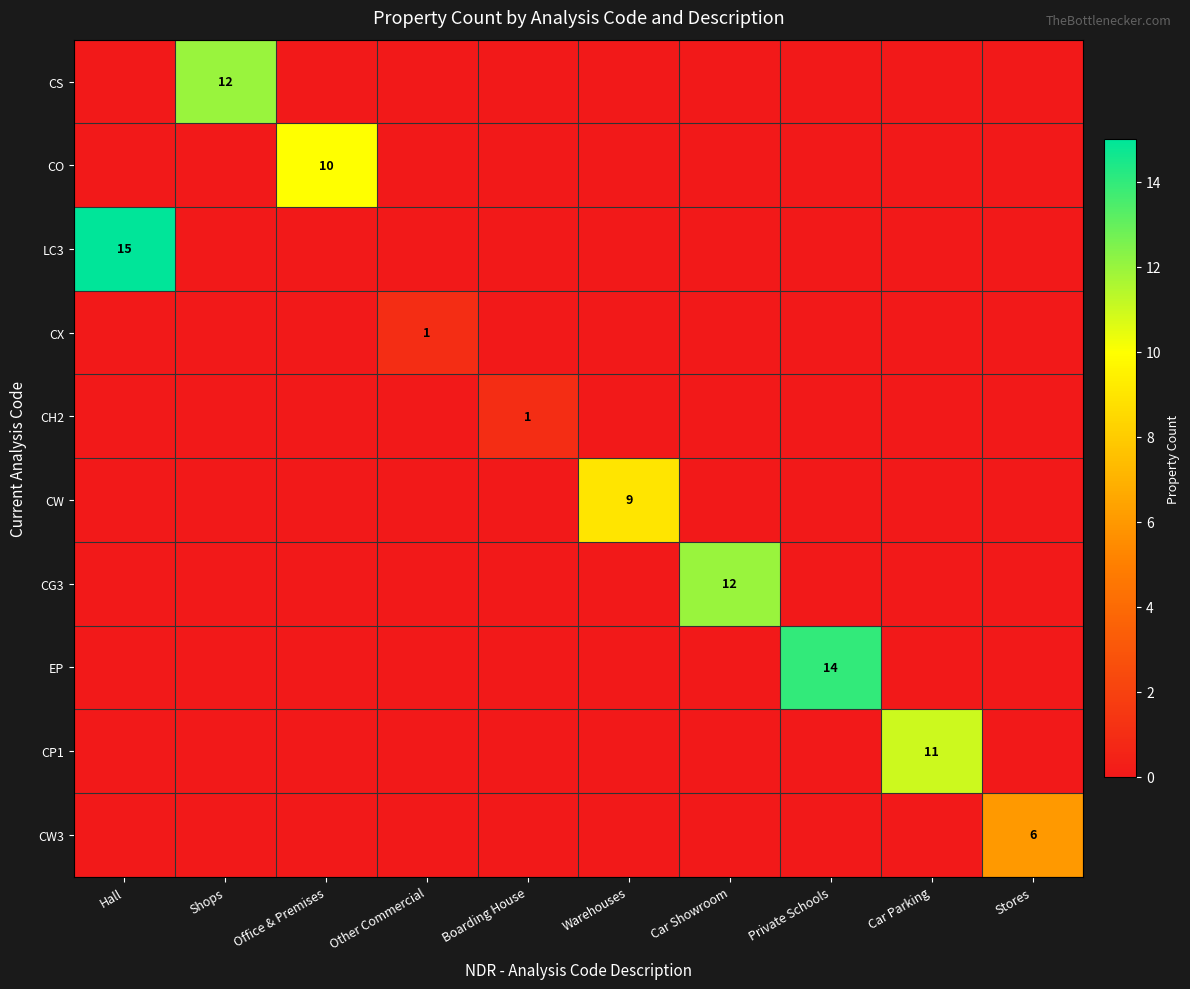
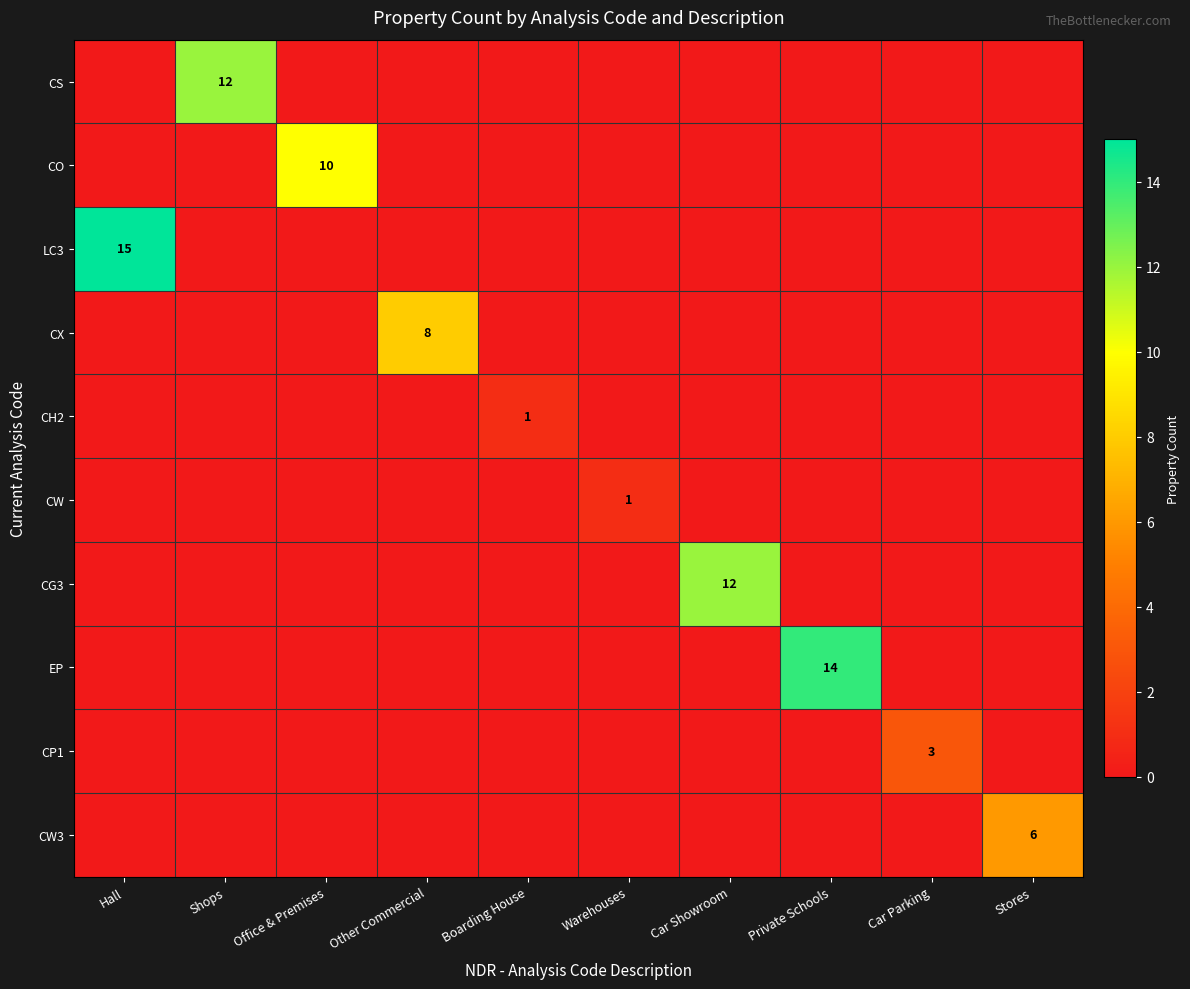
CX, Other Commercial: 1 -> 8
CW, Warehouses: 9 -> 1
CP1, Car Parking: 11 -> 3
